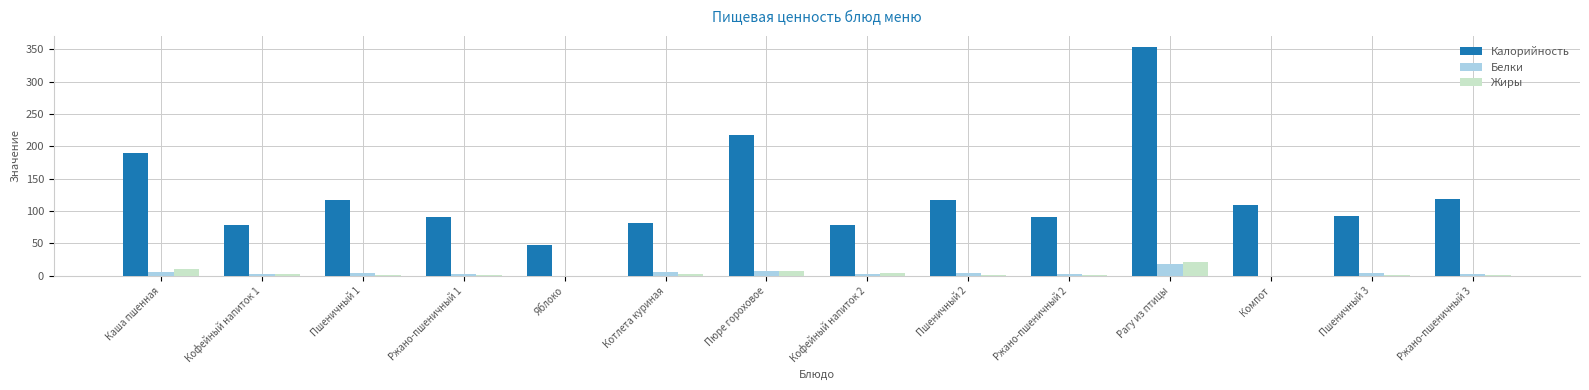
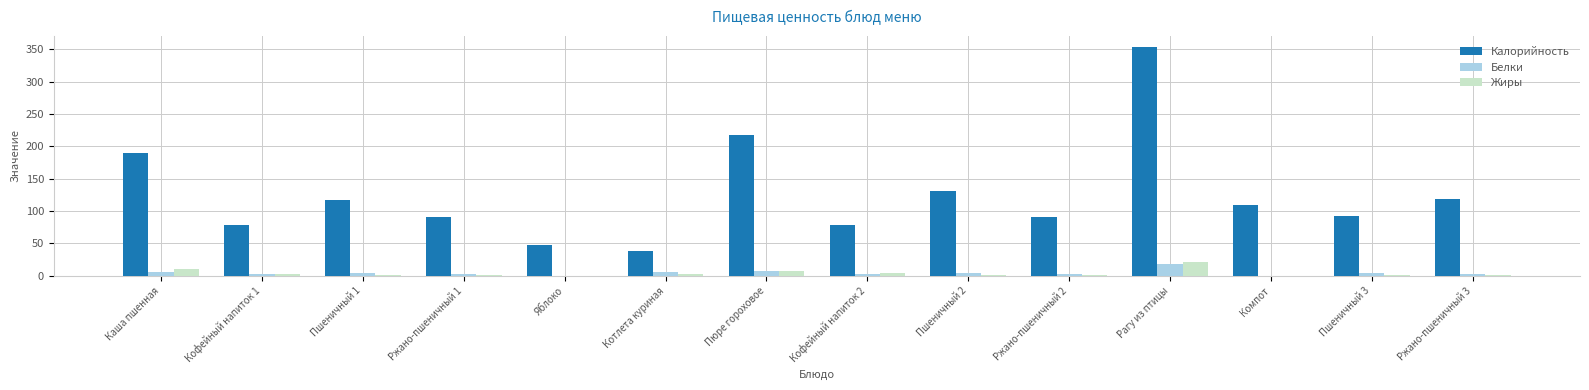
Калорийность, Котлета куриная: 80 -> 40
Калорийность, Пшеничный 2: 120 -> 130
